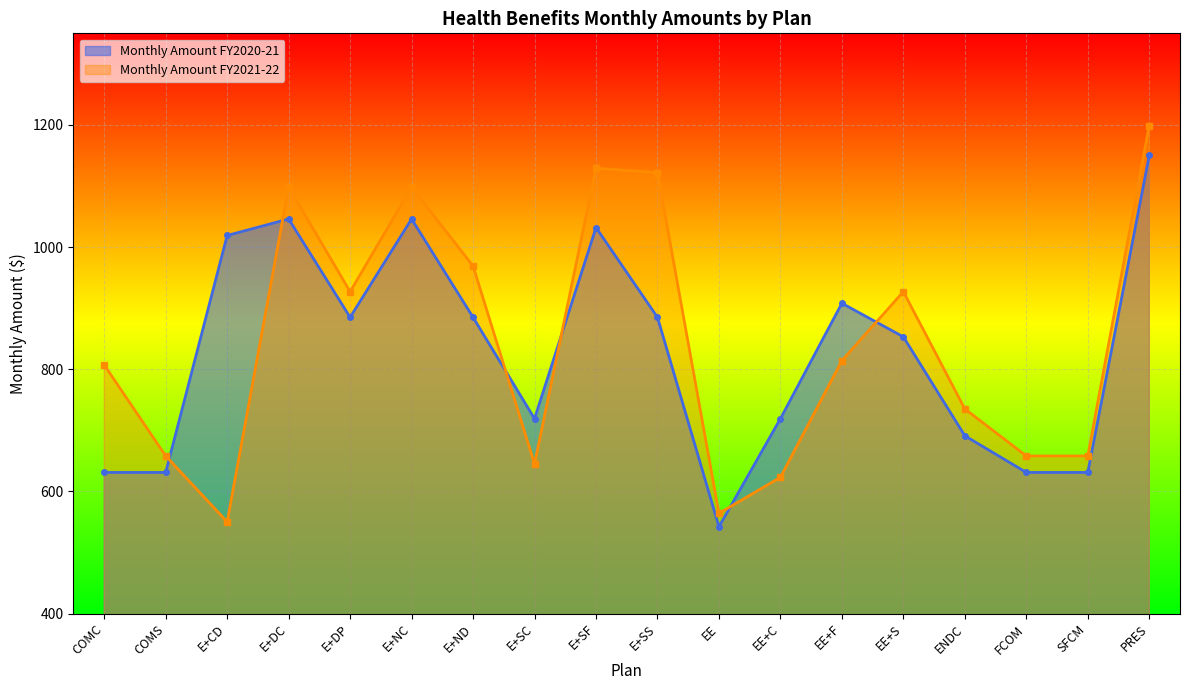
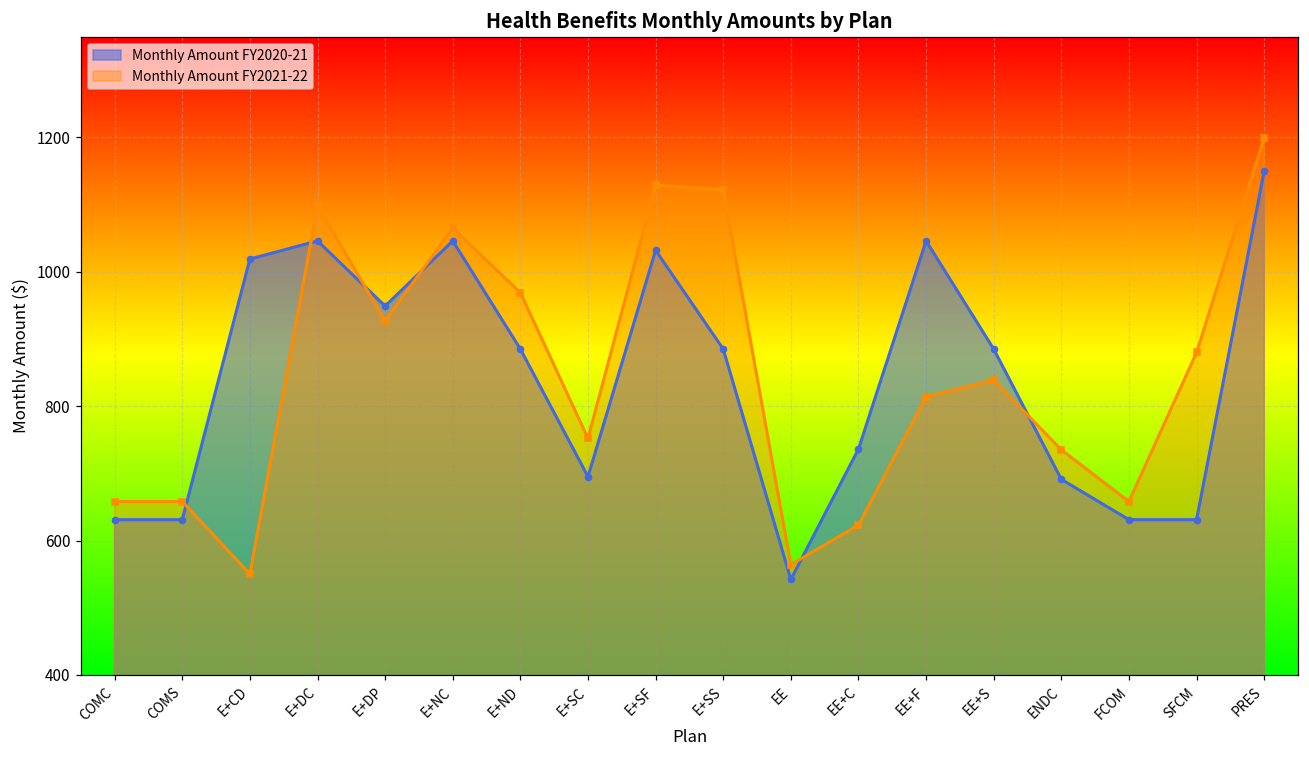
Monthly Amount FY2021-22, COMC: 810 -> 660
Monthly Amount FY2020-21, E+DP: 890 -> 950
Monthly Amount FY2021-22, E+NC: 1100 -> 1070
Monthly Amount FY2020-21, E+SC: 720 -> 700
Monthly Amount FY2021-22, E+SC: 650 -> 750
Monthly Amount FY2020-21, EE+C: 720 -> 740
Monthly Amount FY2020-21, EE+F: 910 -> 1050
Monthly Amount FY2020-21, EE+S: 850 -> 890
Monthly Amount FY2021-22, EE+S: 930 -> 840
Monthly Amount FY2021-22, SFCM: 660 -> 880
